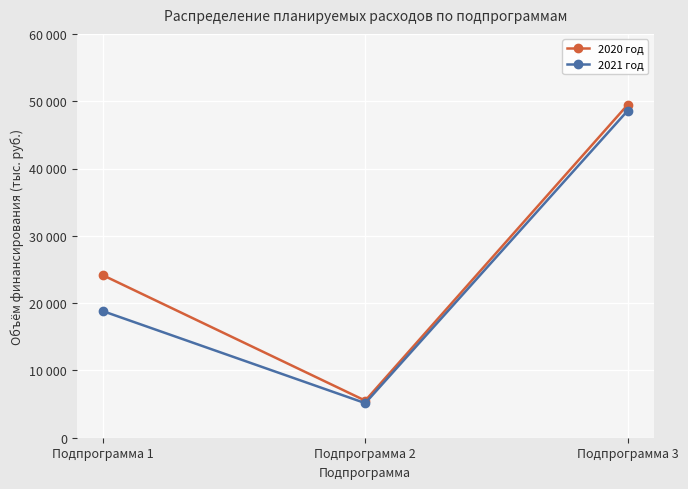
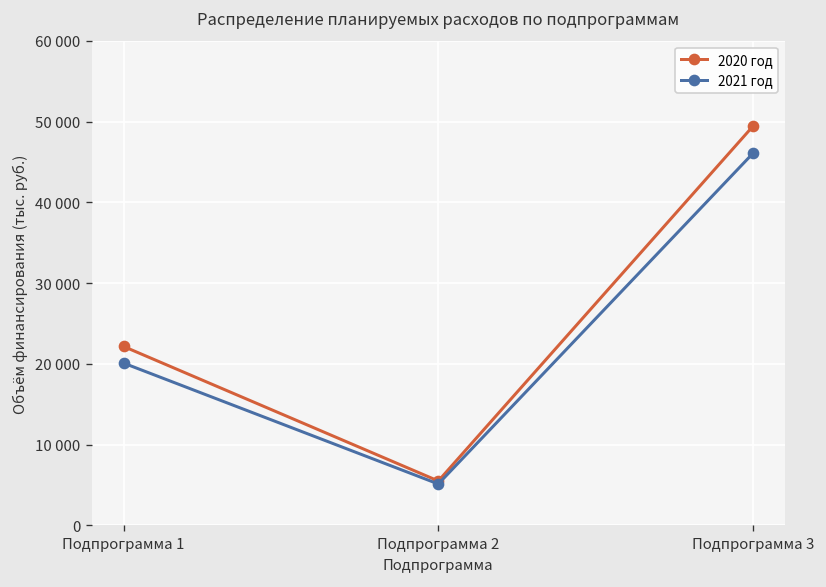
2020 год, Подпрограмма 1: 24000 -> 22000
2021 год, Подпрограмма 1: 19000 -> 20000
2021 год, Подпрограмма 3: 49000 -> 46000
